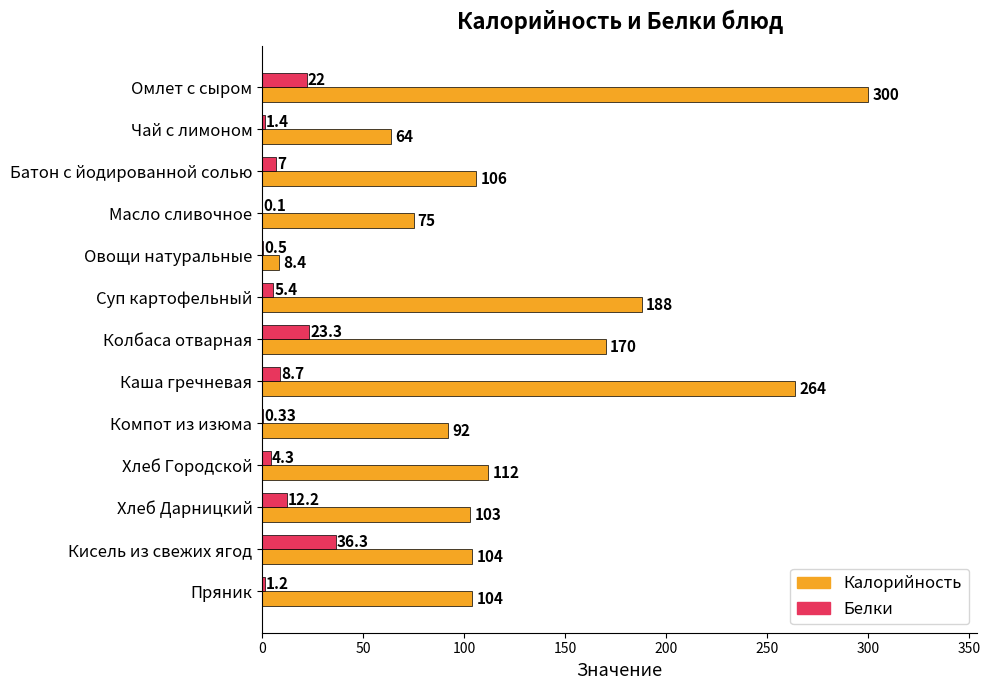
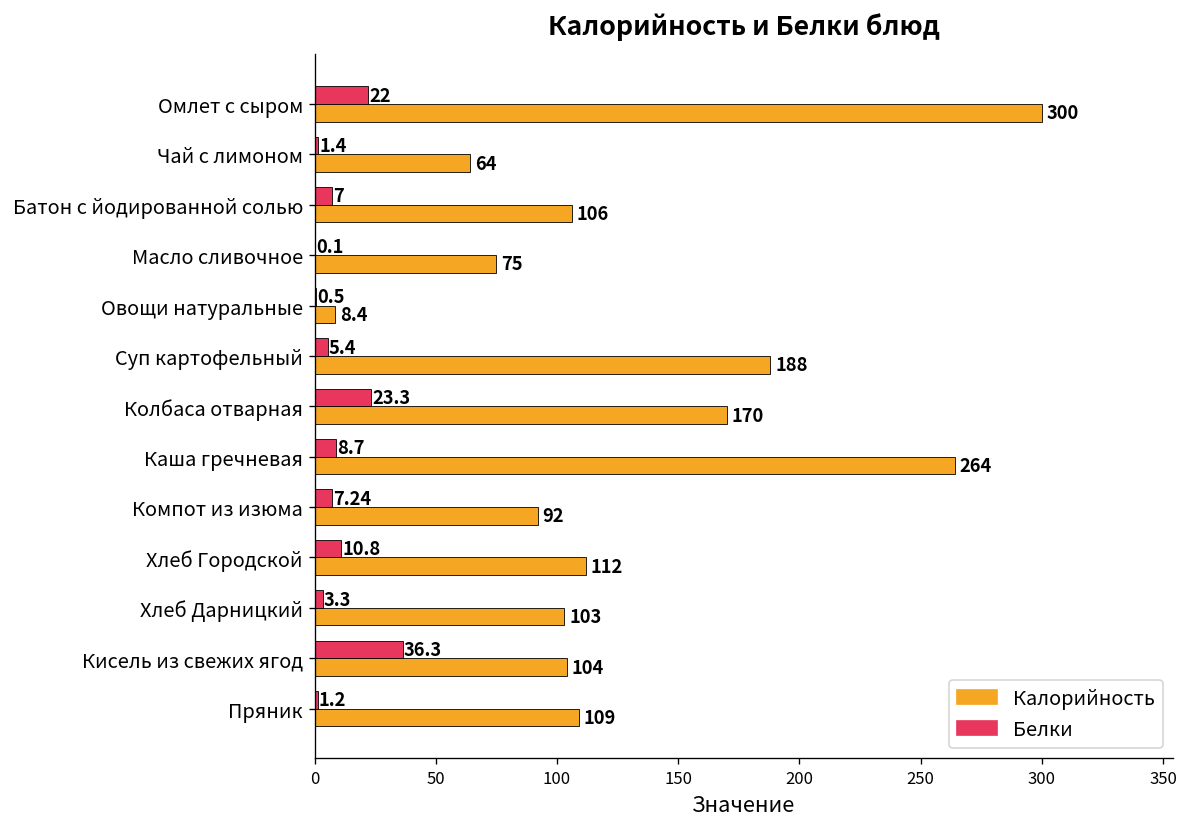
Белки, Компот из изюма: 0.33 -> 7.24
Белки, Хлеб Городской: 4.3 -> 10.8
Белки, Хлеб Дарницкий: 12.2 -> 3.3
Калорийность, Пряник: 104 -> 109
